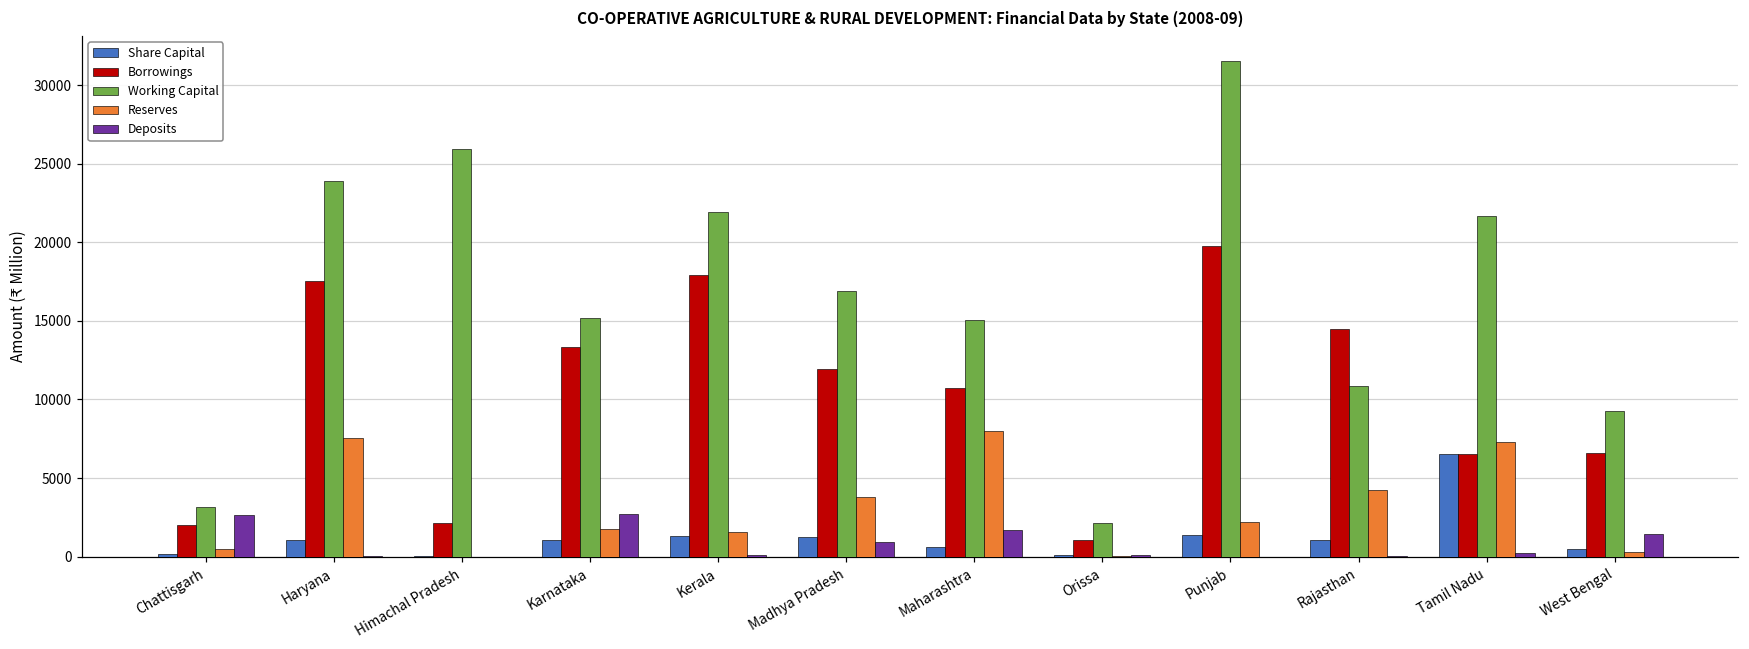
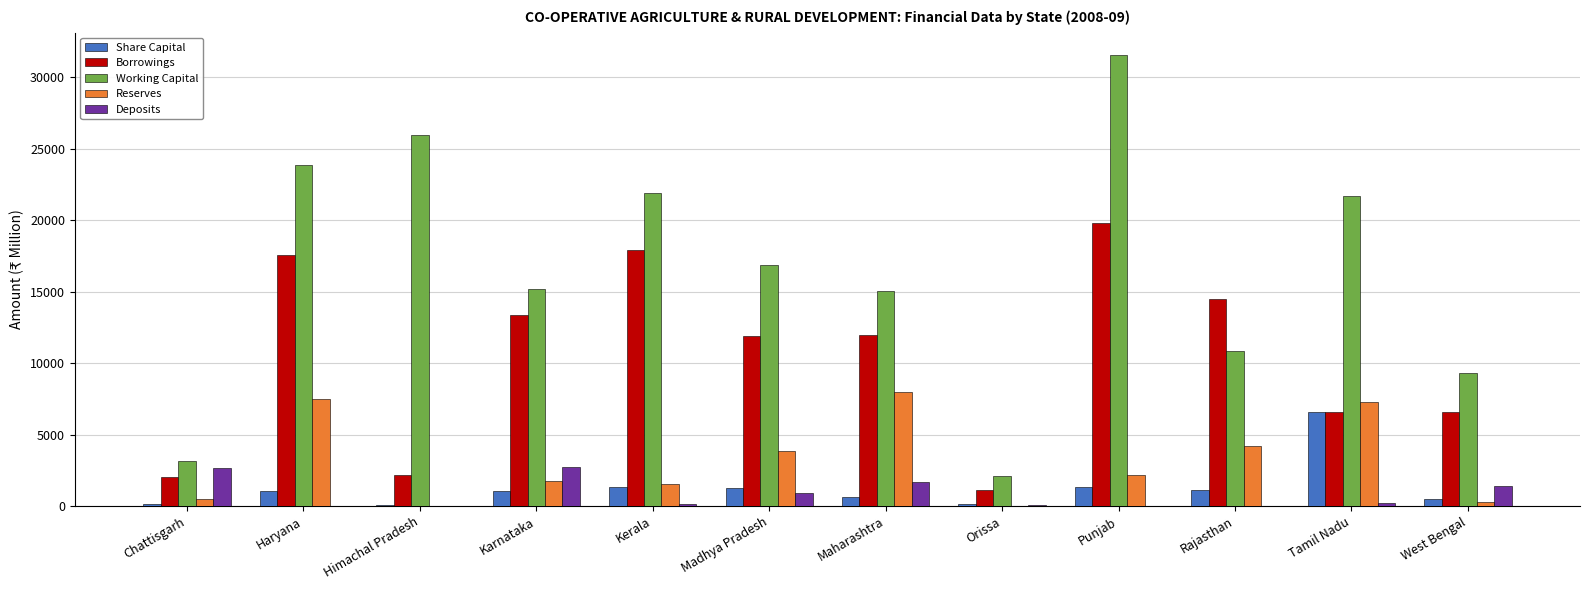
Borrowings, Maharashtra: 10800 -> 12000
